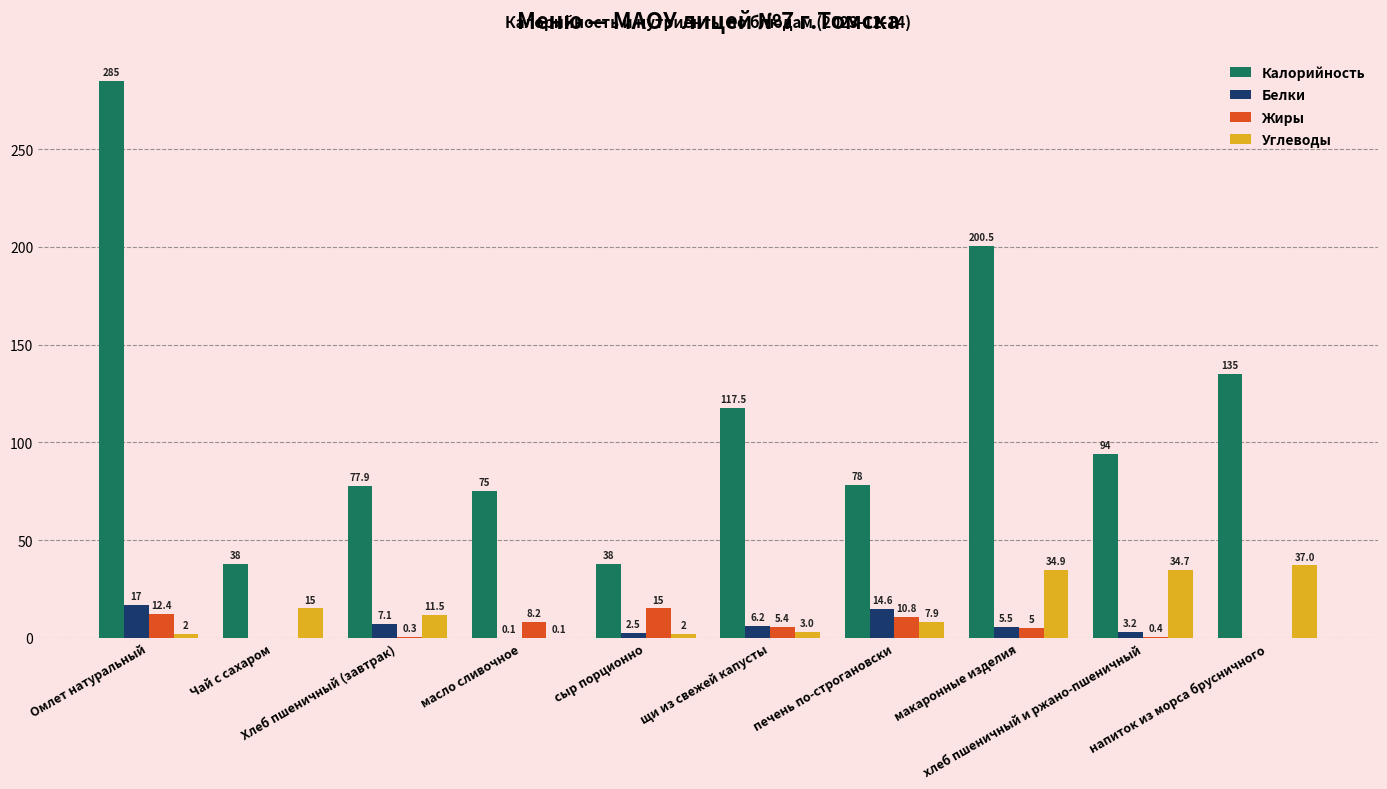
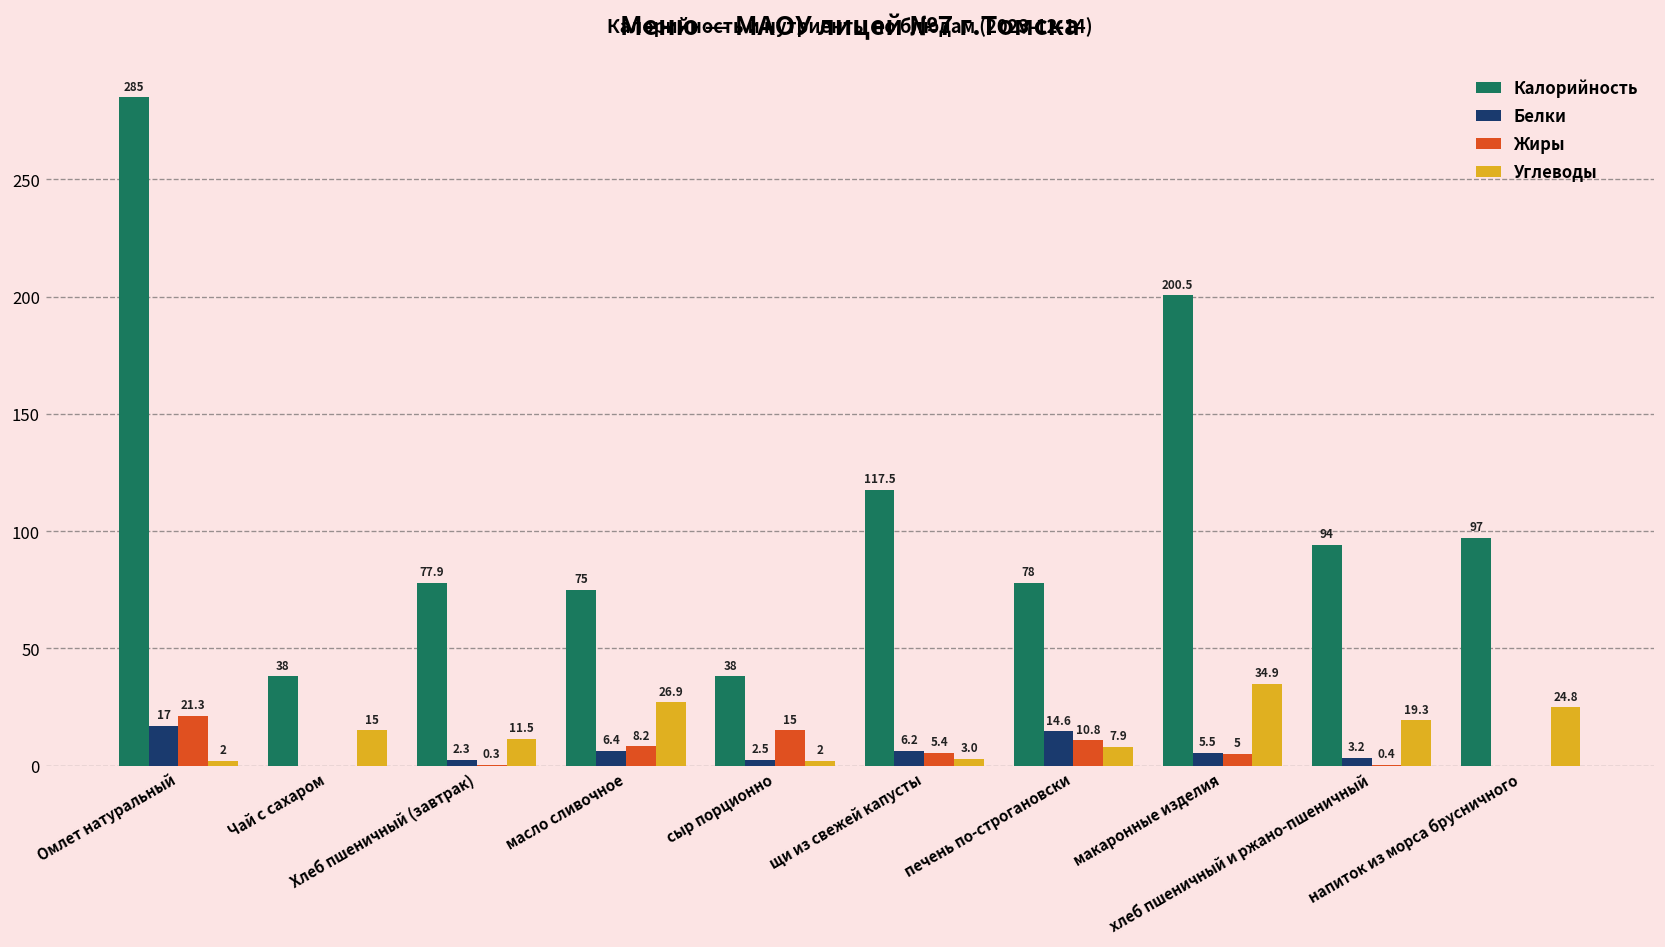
Жиры, Омлет натуральный: 12.4 -> 21.3
Белки, Хлеб пшеничный (завтрак): 7.1 -> 2.3
Белки, масло сливочное: 0.1 -> 6.4
Углеводы, масло сливочное: 0.1 -> 26.9
Углеводы, хлеб пшеничный и ржано-пшеничный: 34.7 -> 19.3
Калорийность, напиток из морса брусничного: 135 -> 97
Углеводы, напиток из морса брусничного: 37.0 -> 24.8
